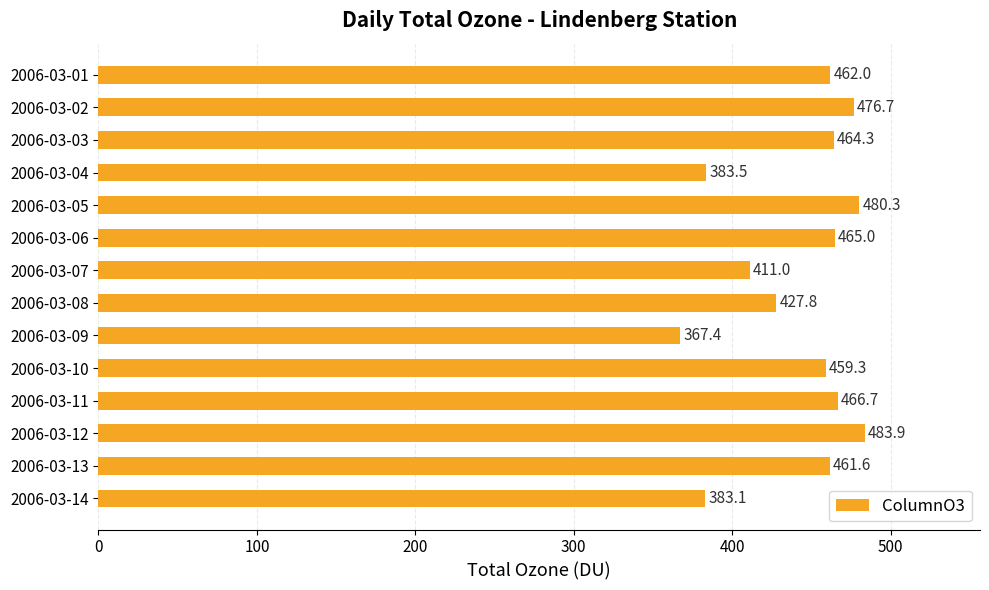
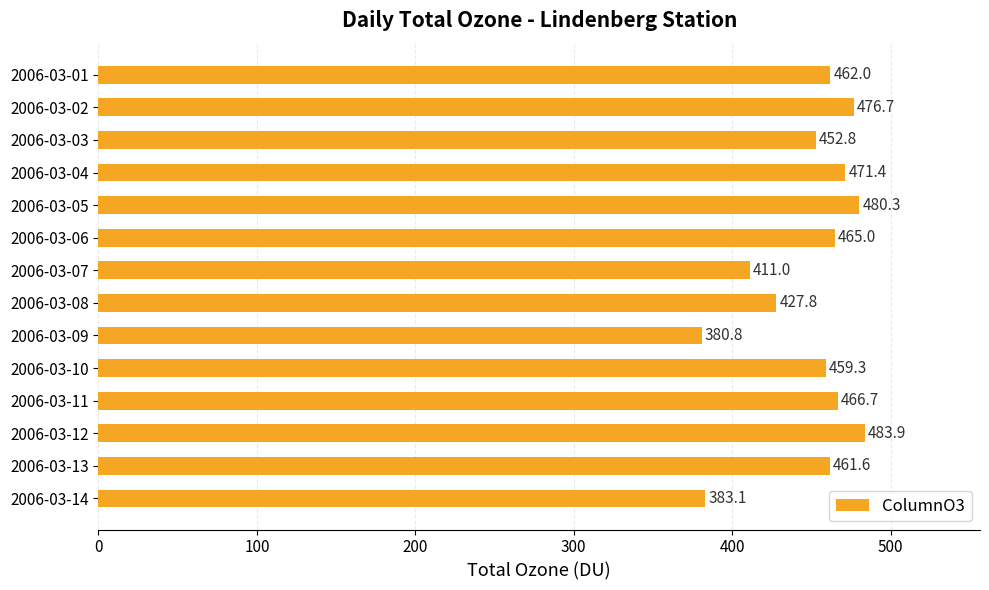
2006-03-03: 464.3 -> 452.8
2006-03-04: 383.5 -> 471.4
2006-03-09: 367.4 -> 380.8
